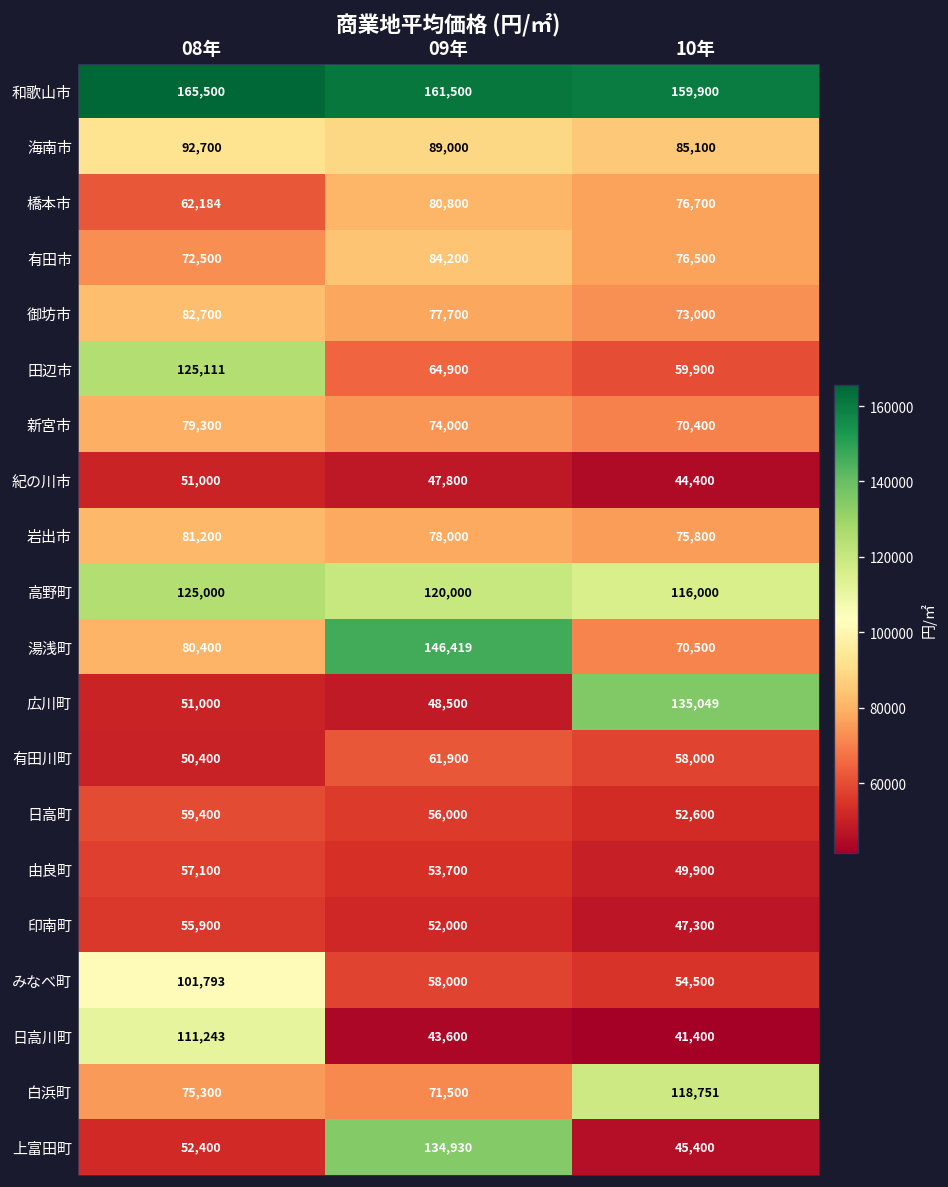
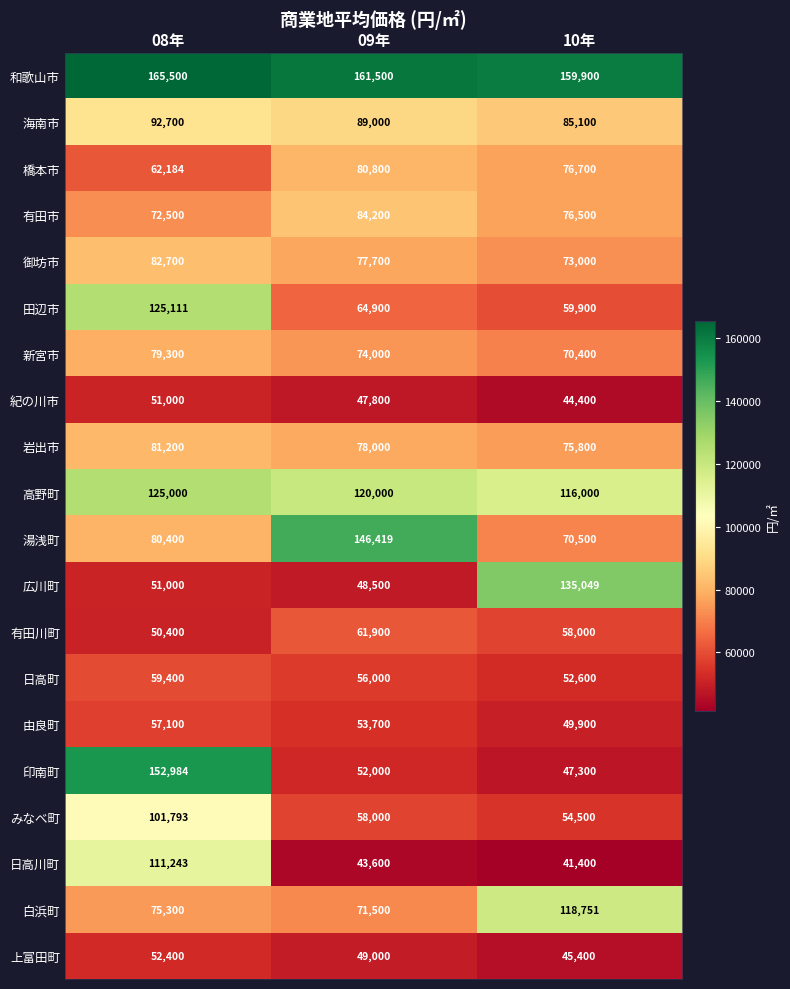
印南町, 08年: 55,900 -> 152,984
上富田町, 09年: 134,930 -> 49,000
